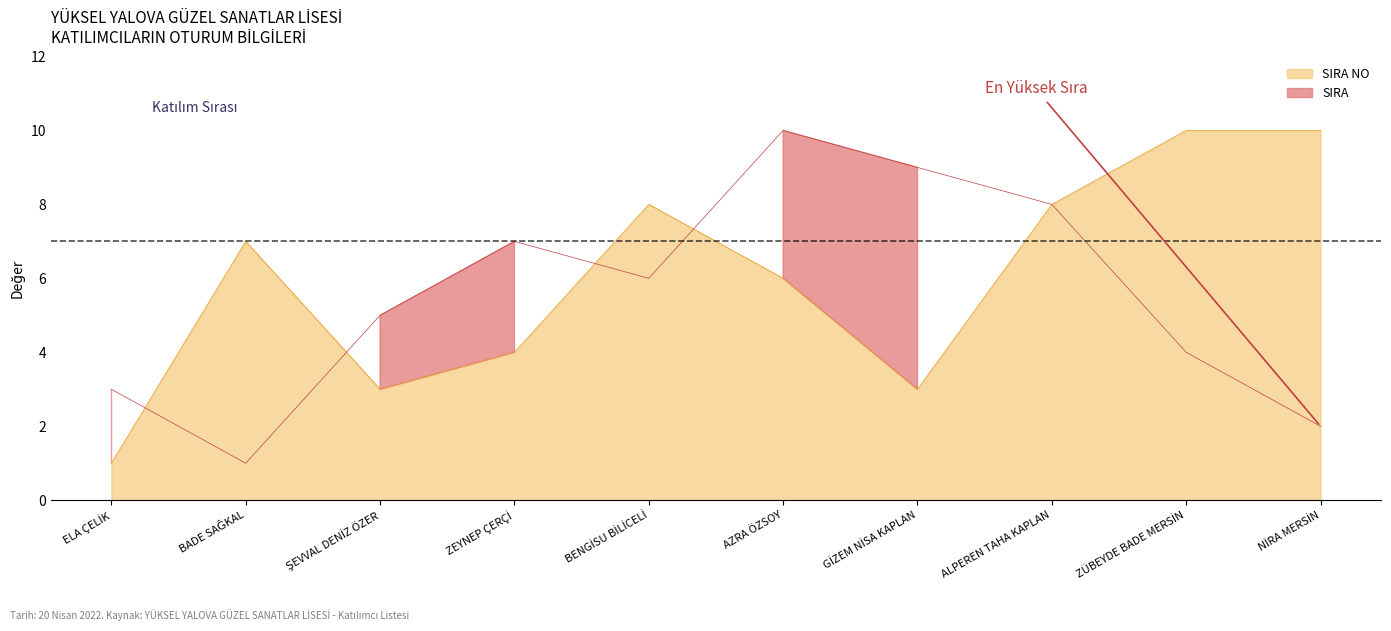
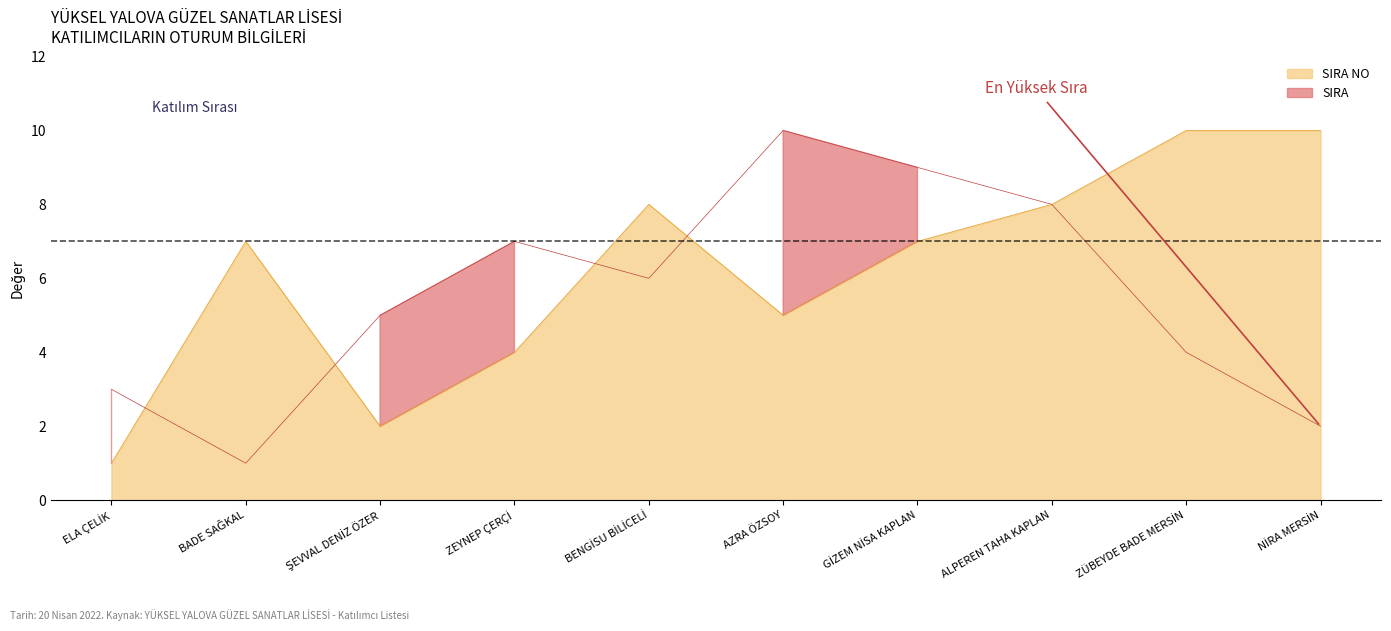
SIRA NO, ŞEVVAL DENİZ ÖZER: 3 -> 2
SIRA NO, AZRA ÖZSOY: 6 -> 5
SIRA NO, GİZEM NİSA KAPLAN: 3 -> 7
